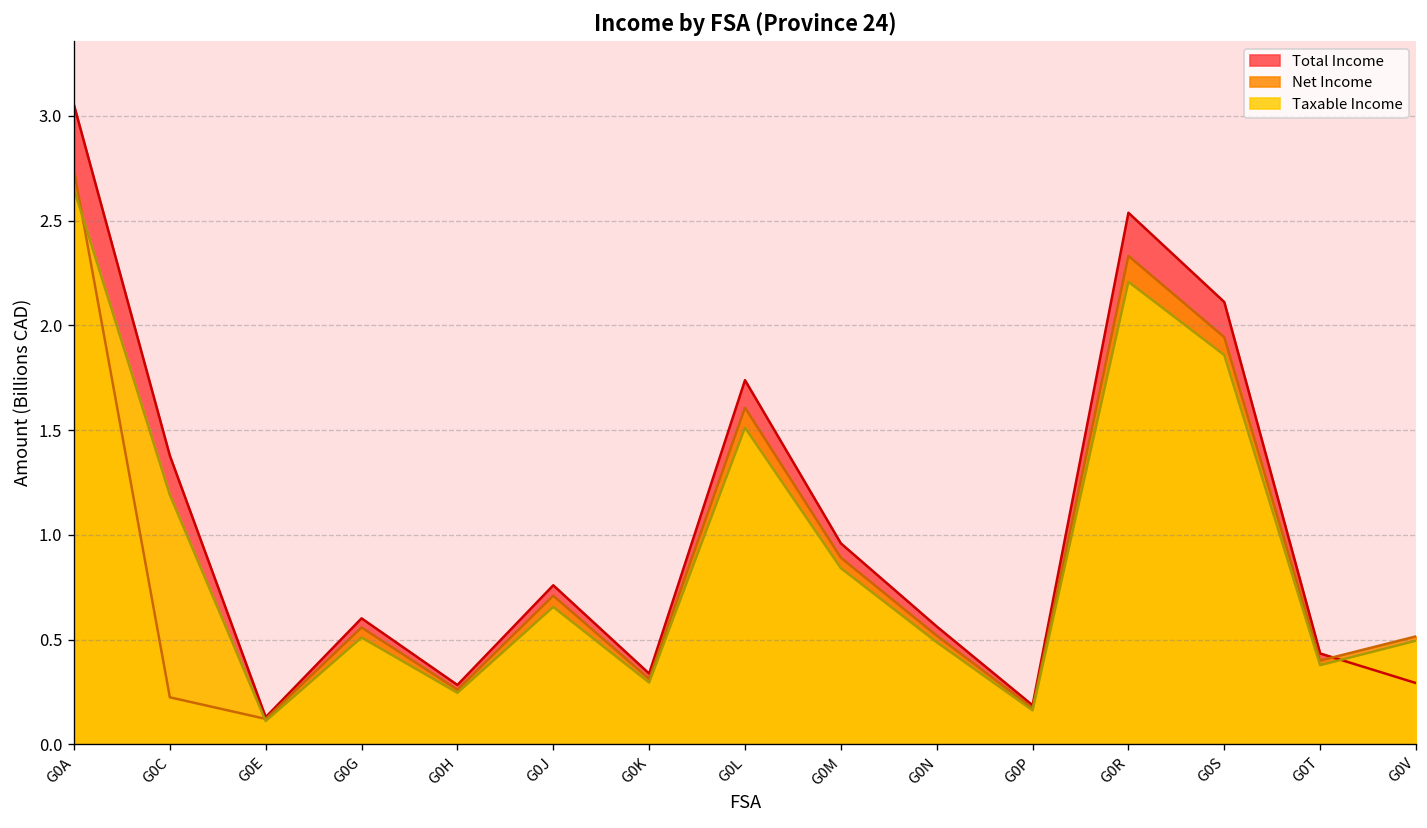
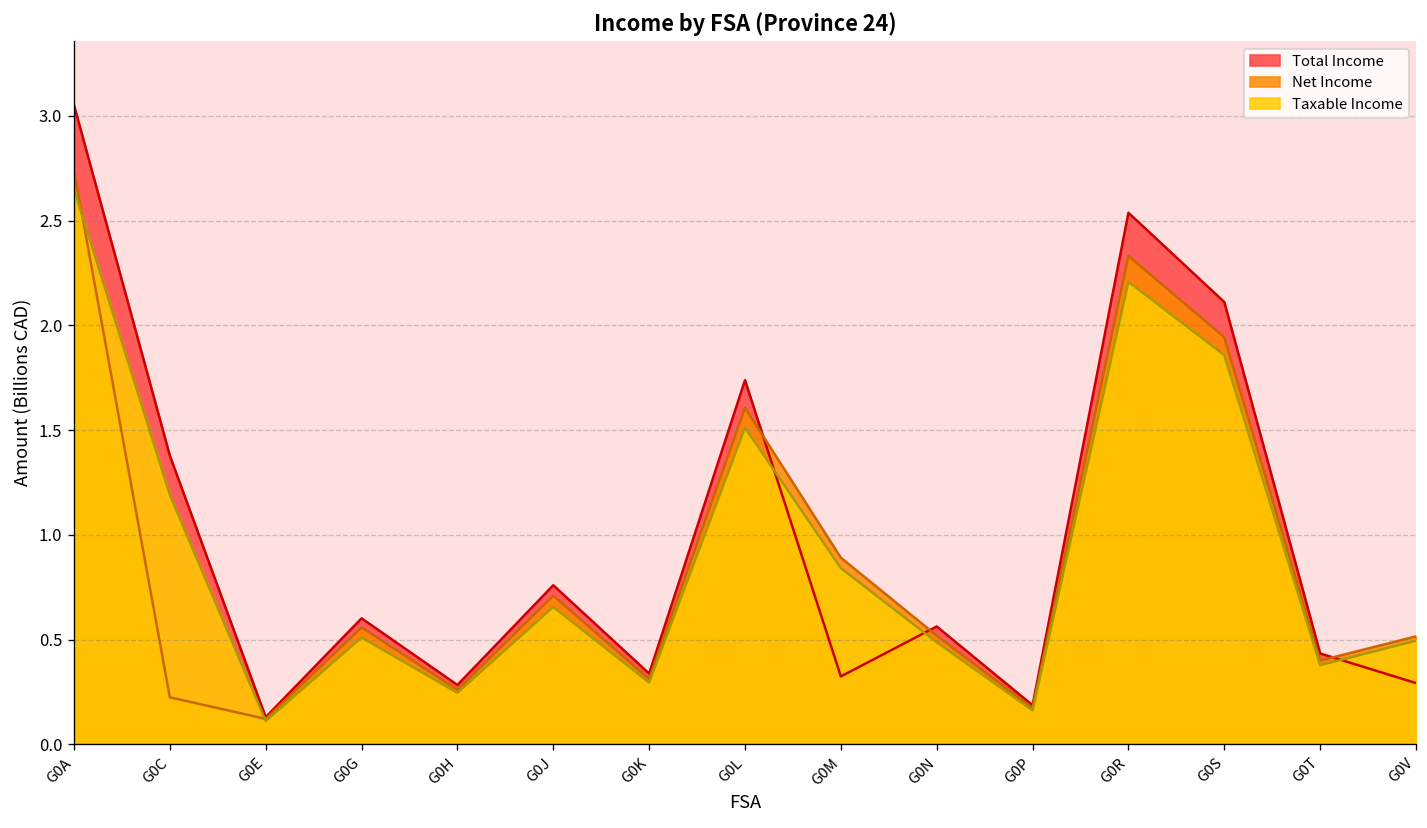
Total Income, G0M: 0.96 -> 0.32
